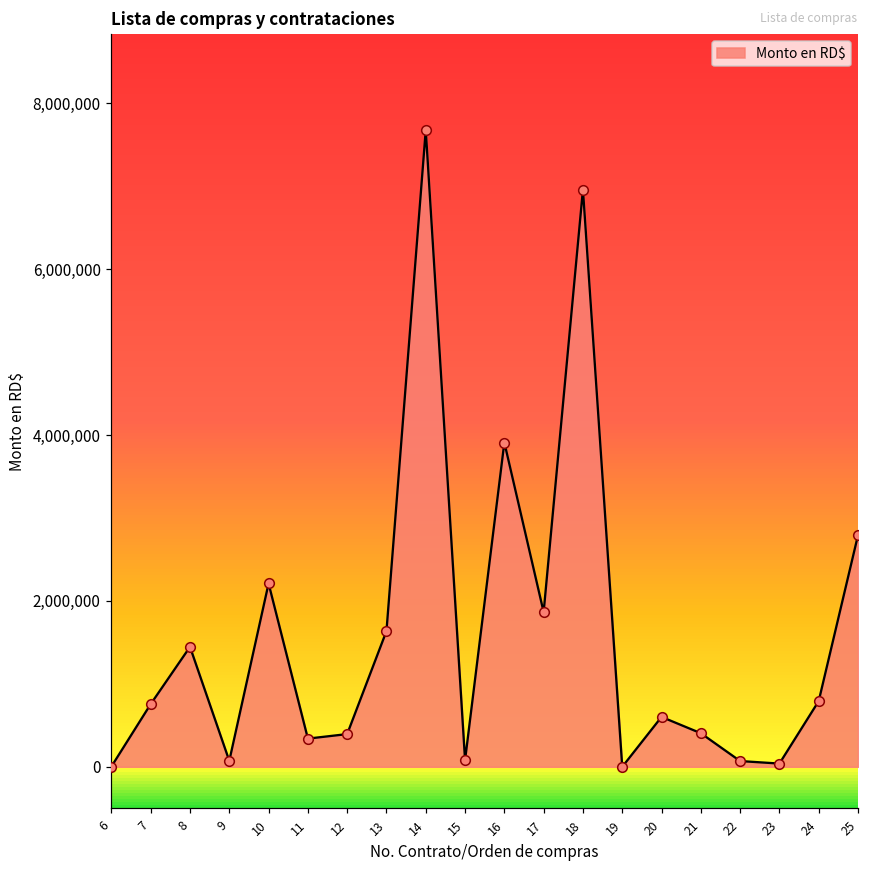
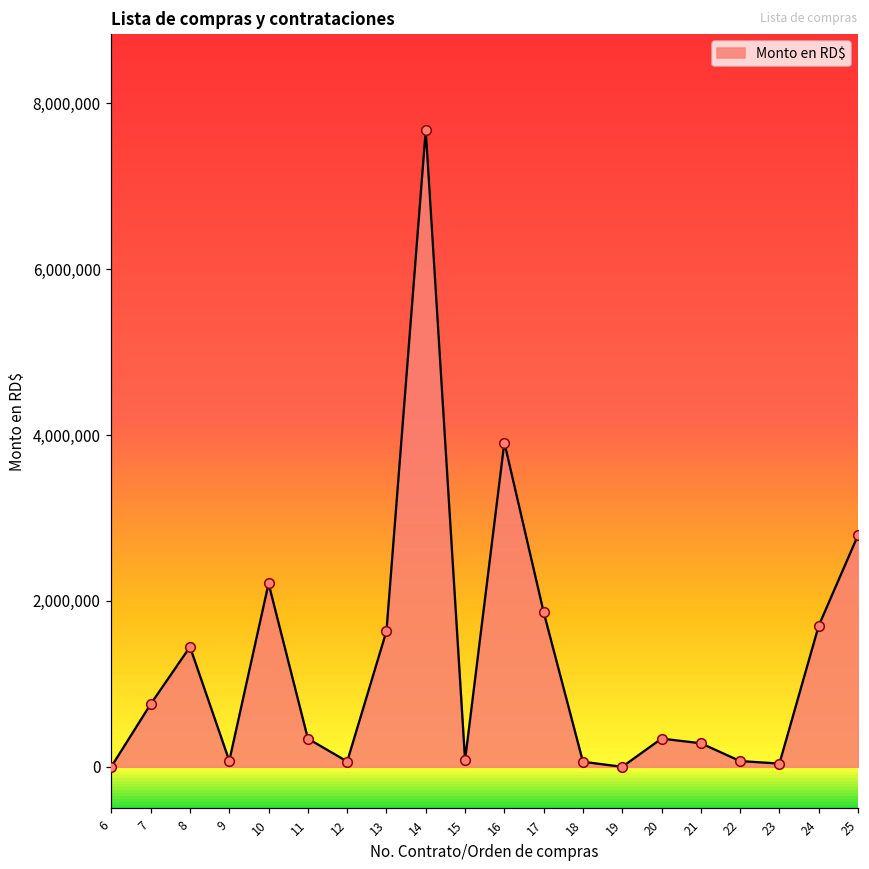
12: 400,000 -> 100,000
18: 7,000,000 -> 100,000
20: 600,000 -> 300,000
21: 400,000 -> 300,000
24: 800,000 -> 1,700,000
